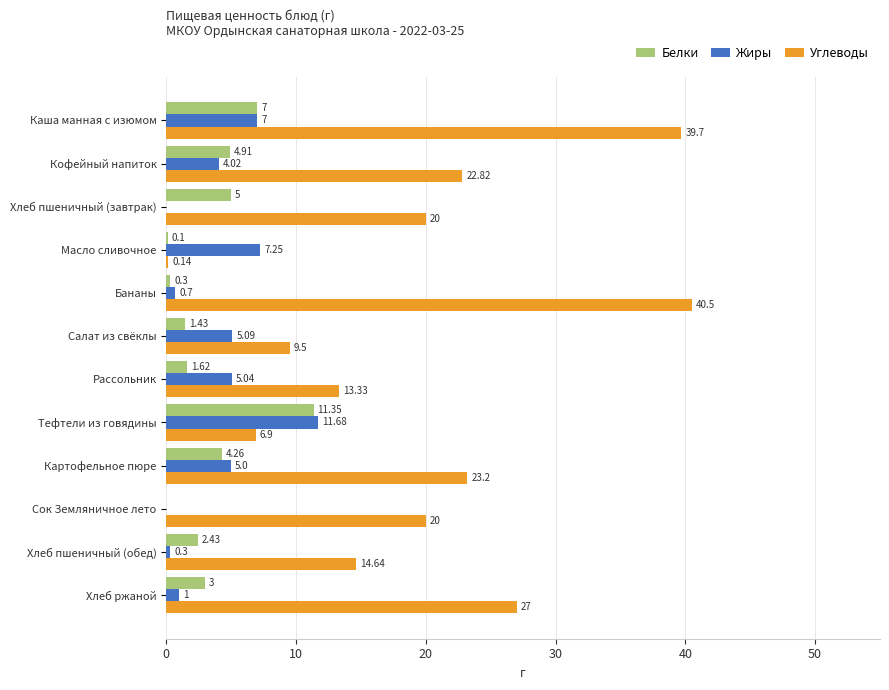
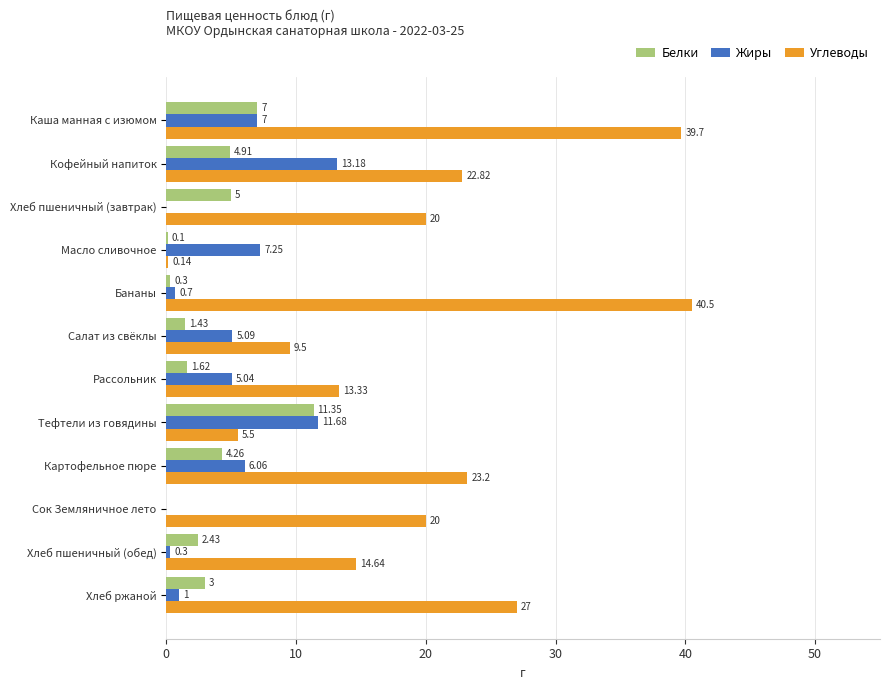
Жиры, Кофейный напиток: 4.02 -> 13.18
Углеводы, Тефтели из говядины: 6.9 -> 5.5
Жиры, Картофельное пюре: 5.0 -> 6.06
